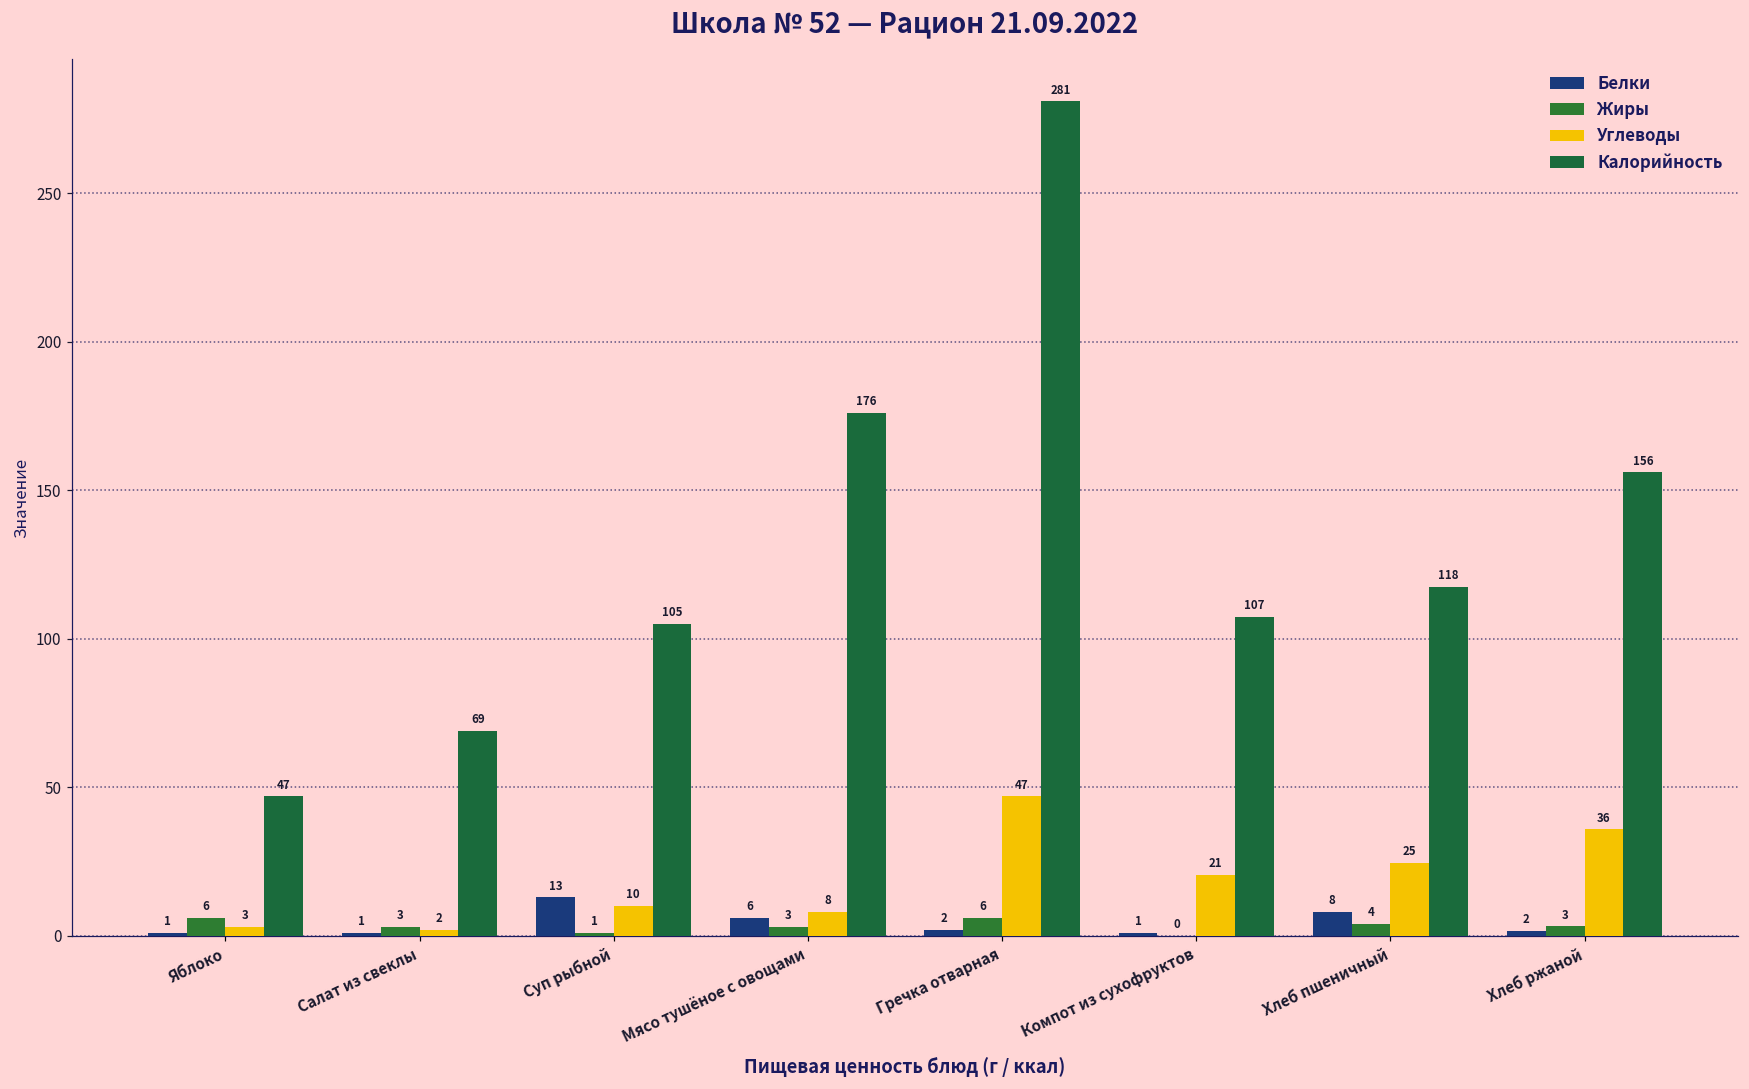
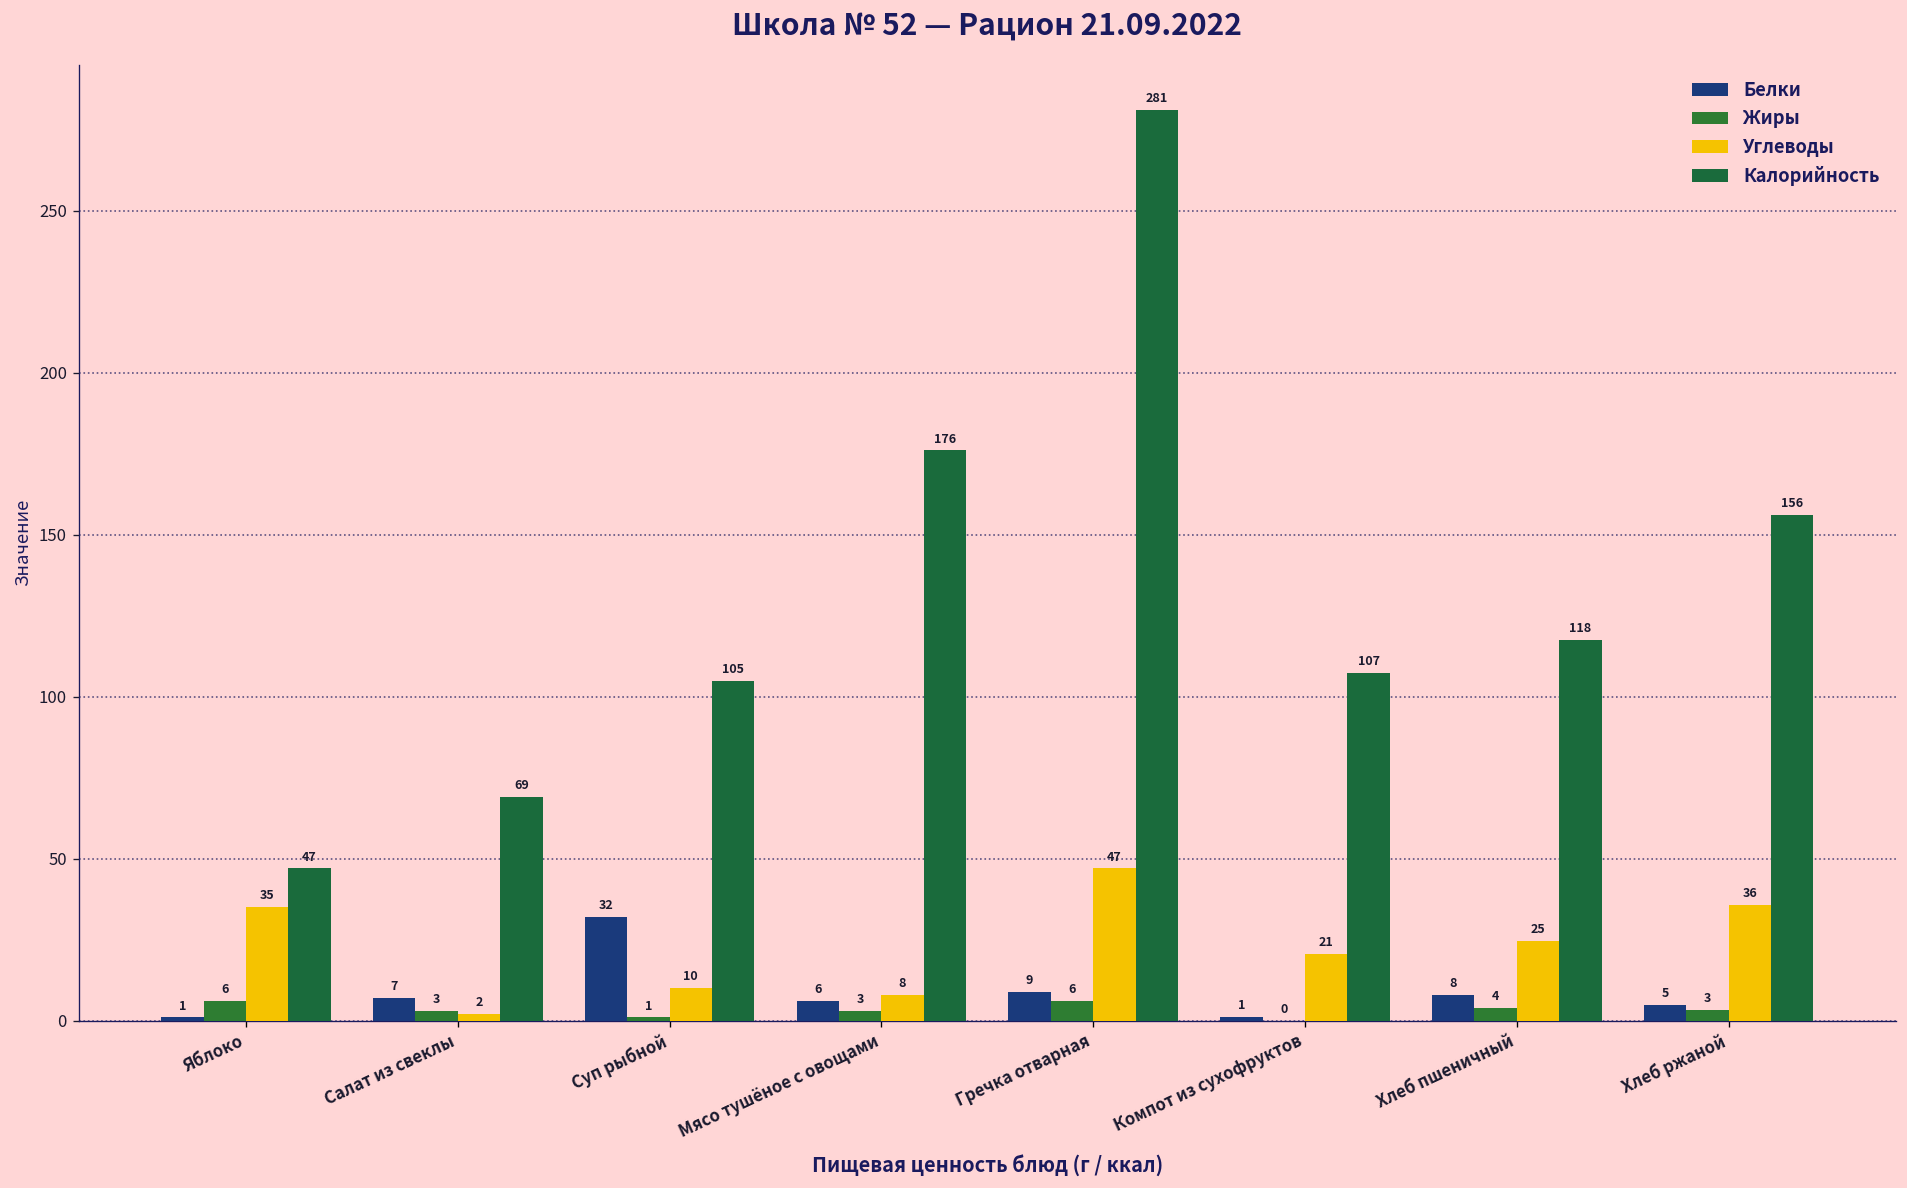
Углеводы, Яблоко: 3 -> 35
Белки, Салат из свеклы: 1 -> 7
Белки, Суп рыбной: 13 -> 32
Белки, Гречка отварная: 2 -> 9
Белки, Хлеб ржаной: 2 -> 5
